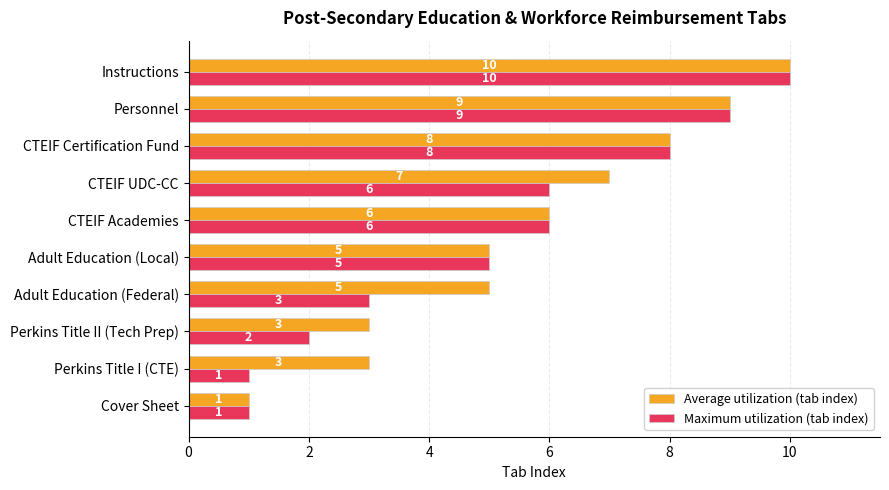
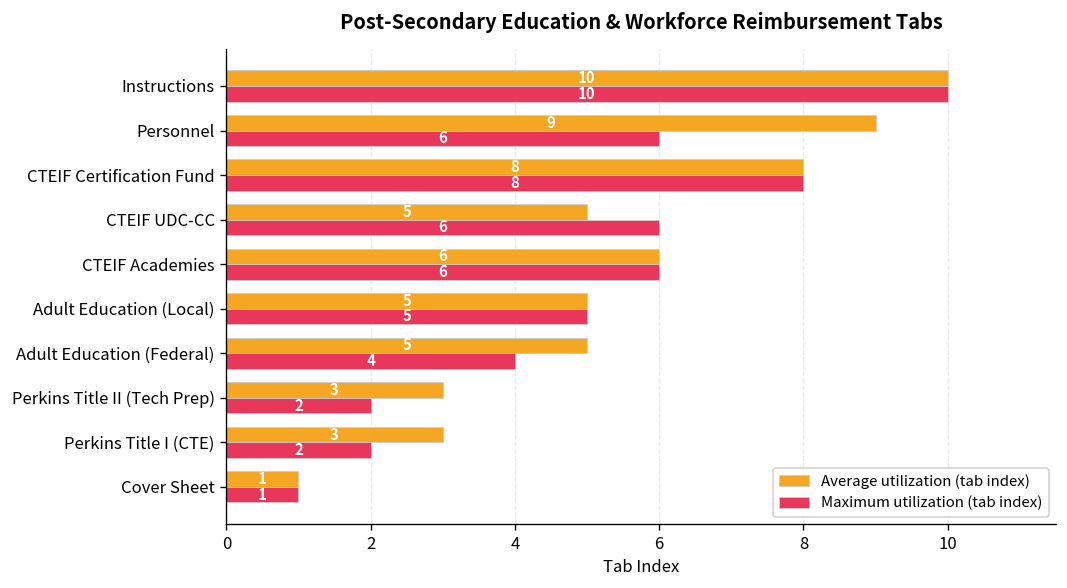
Maximum utilization (tab index), Personnel: 9 -> 6
Average utilization (tab index), CTEIF UDC-CC: 7 -> 5
Maximum utilization (tab index), Adult Education (Federal): 3 -> 4
Maximum utilization (tab index), Perkins Title I (CTE): 1 -> 2
